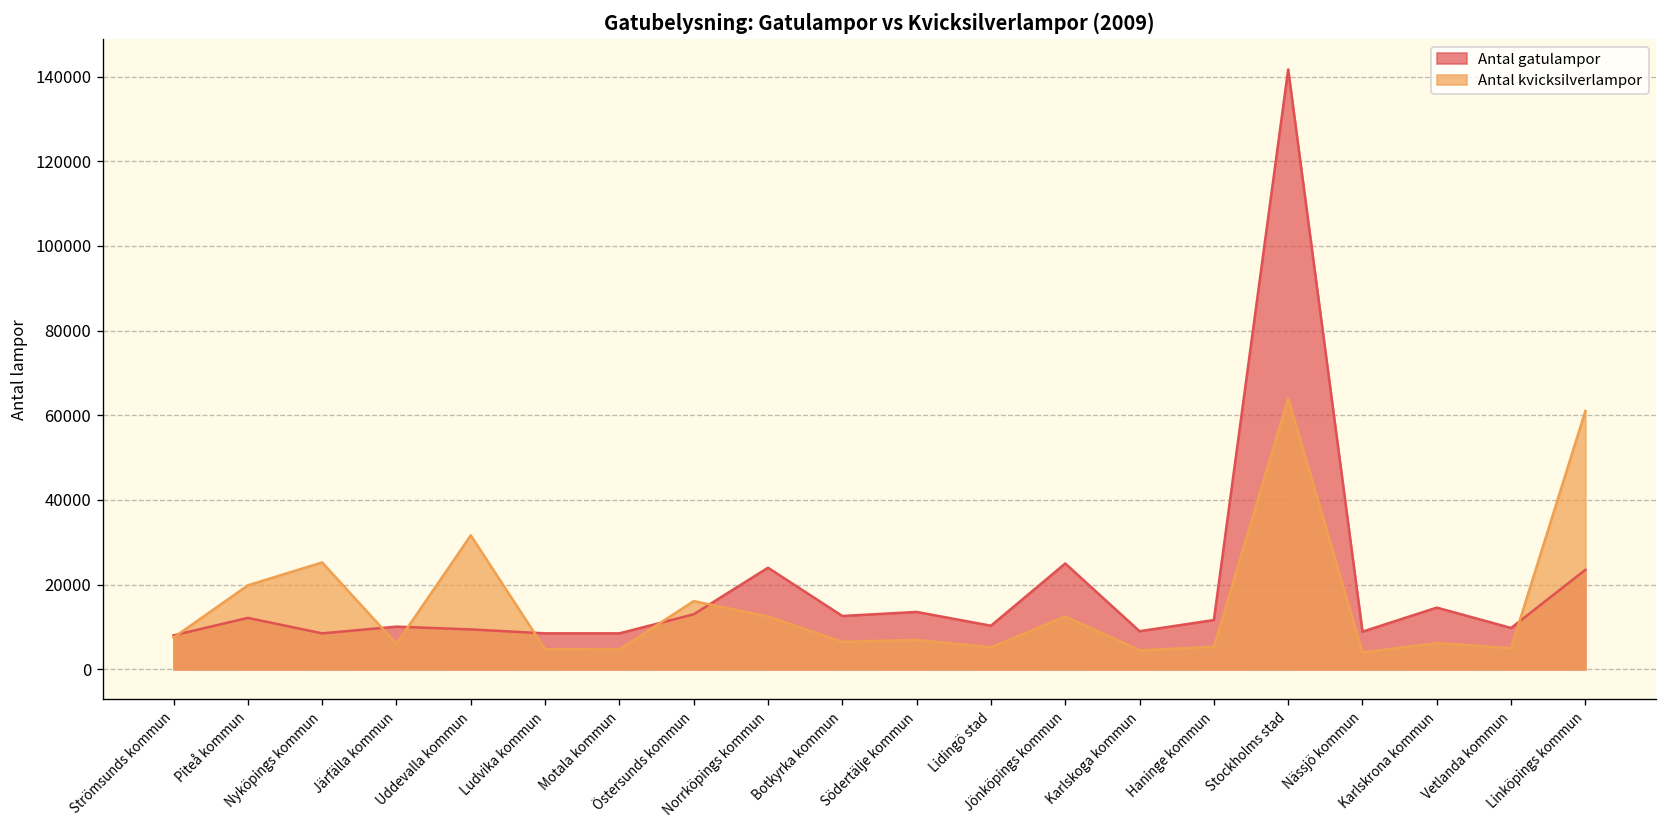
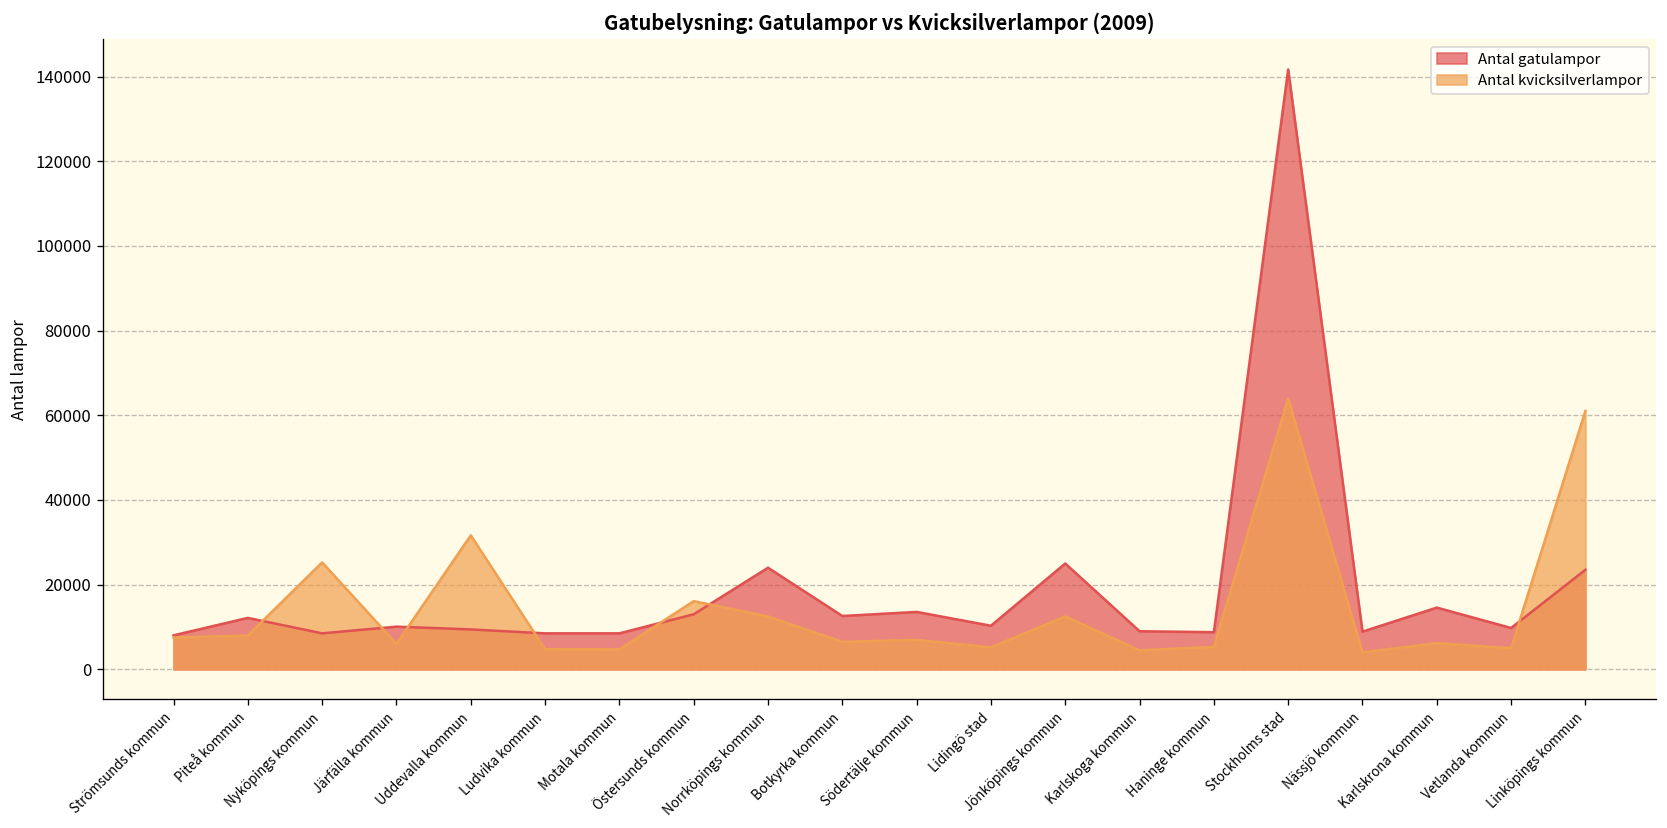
Antal kvicksilverlampor, Piteå kommun: 20000 -> 8000
Antal gatulampor, Haninge kommun: 12000 -> 9000
